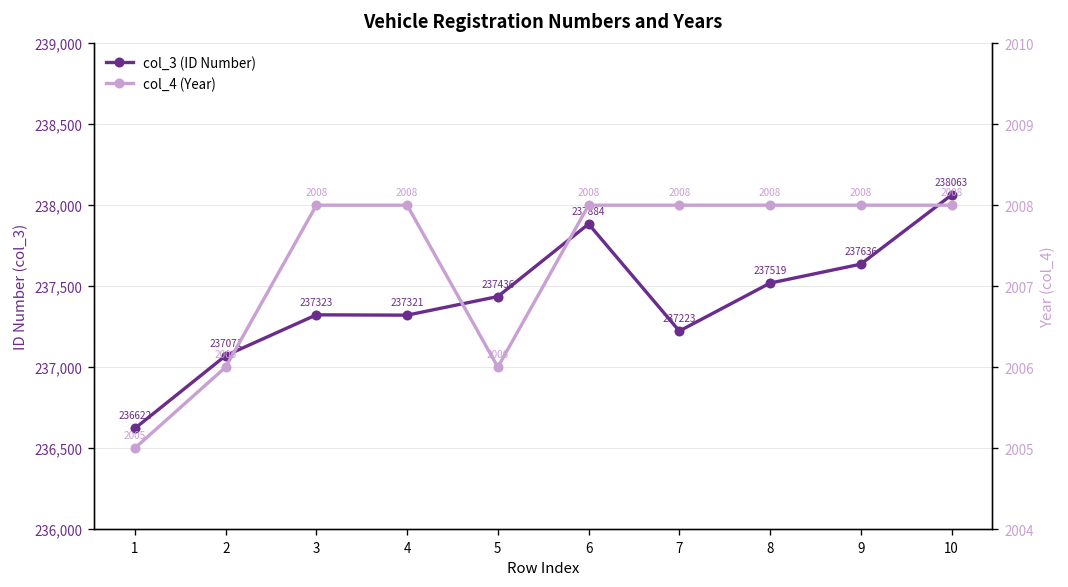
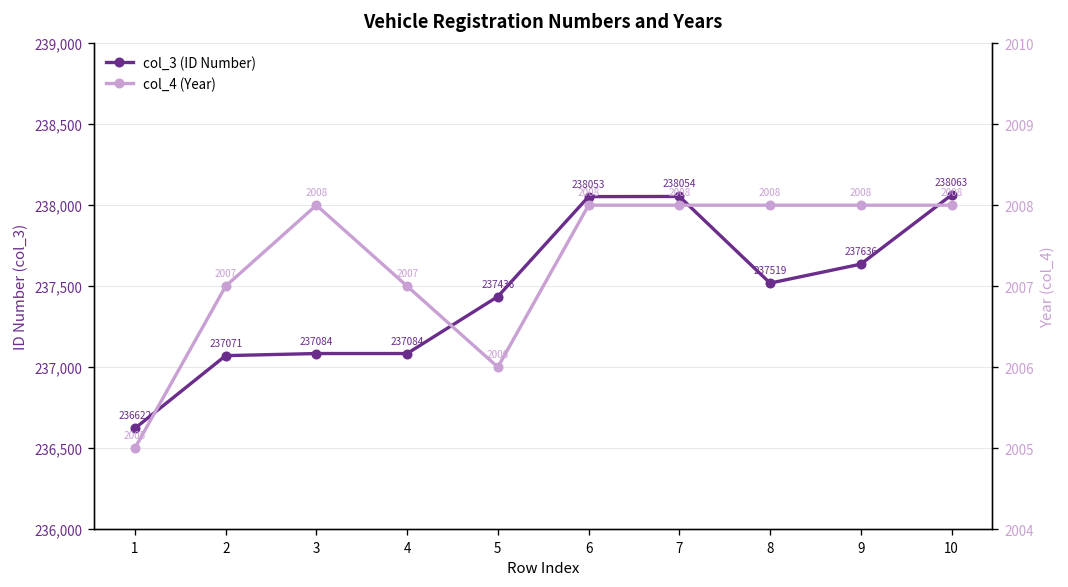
col_3 (ID Number), 3: 237323 -> 237084
col_3 (ID Number), 4: 237321 -> 237084
col_3 (ID Number), 6: 237884 -> 238053
col_3 (ID Number), 7: 237223 -> 238054
col_4 (Year), 2: 2006 -> 2007
col_4 (Year), 4: 2008 -> 2007
